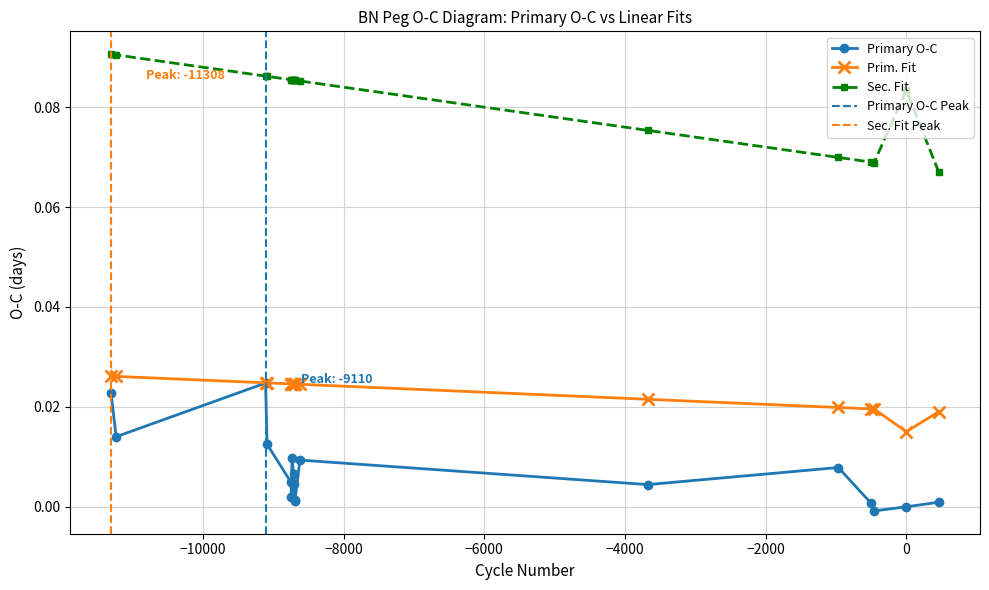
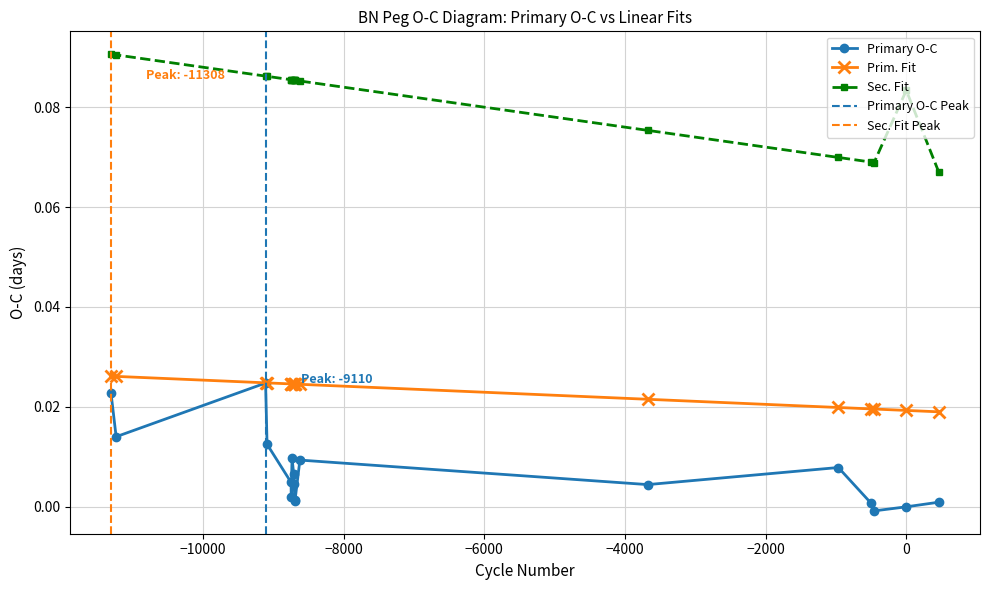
Prim. Fit, 0: 0.015 -> 0.019
